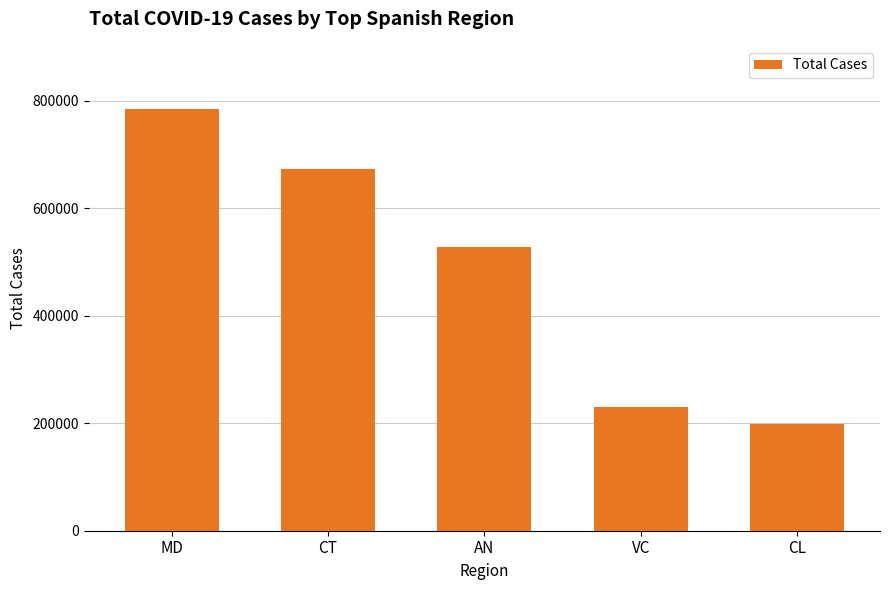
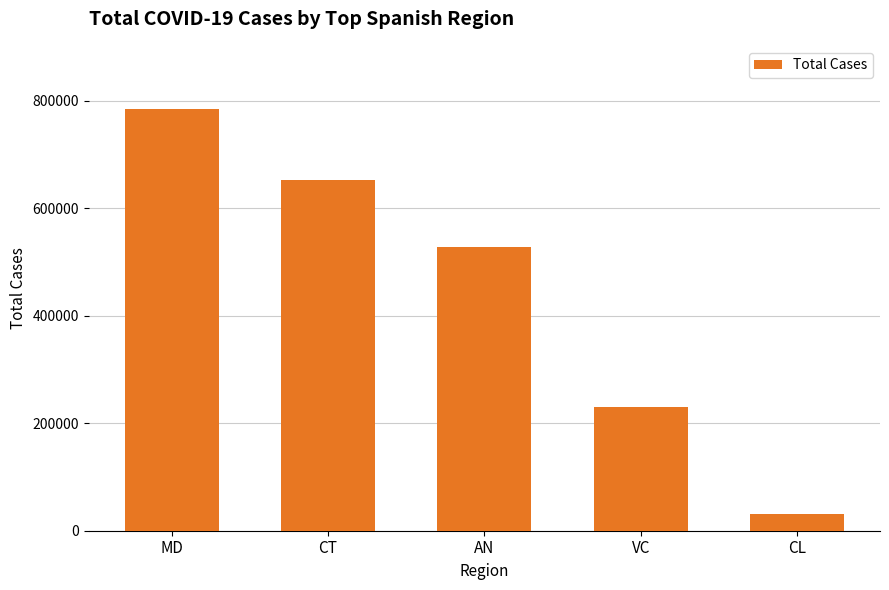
CT: 670000 -> 650000
CL: 200000 -> 30000
